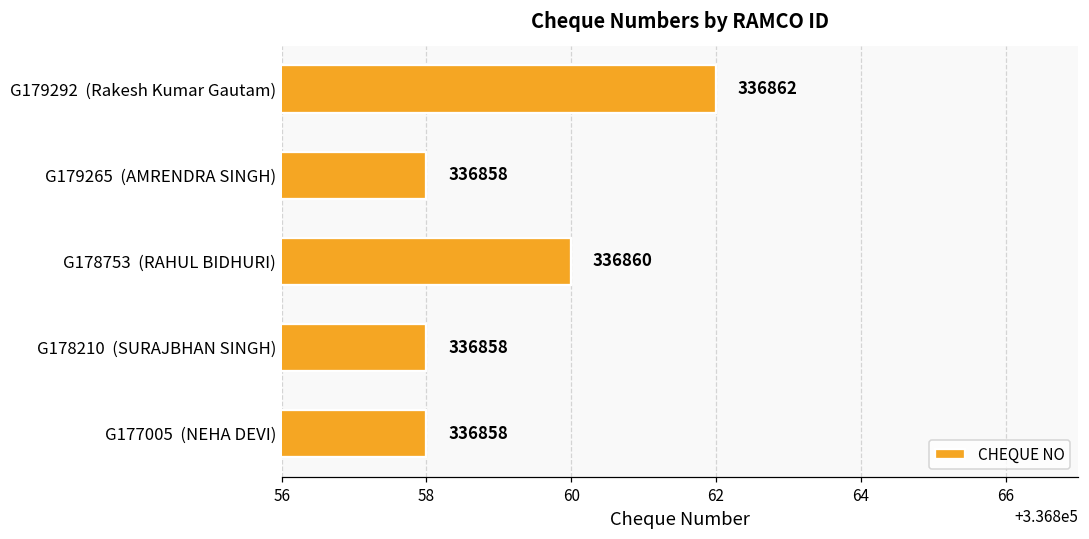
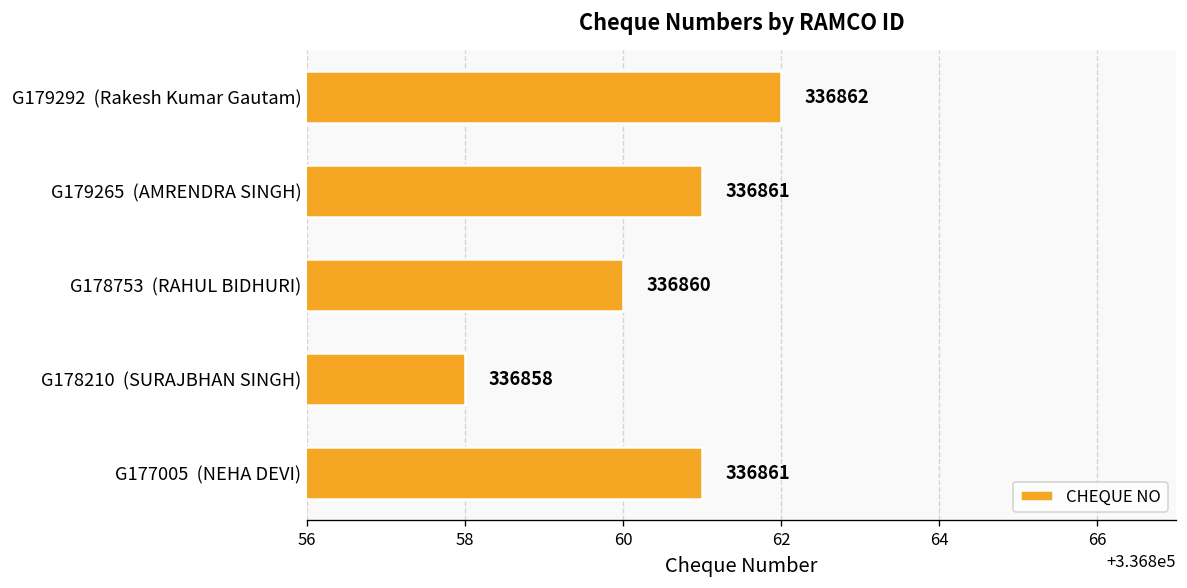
G179265 (AMRENDRA SINGH): 336858 -> 336861
G177005 (NEHA DEVI): 336858 -> 336861
